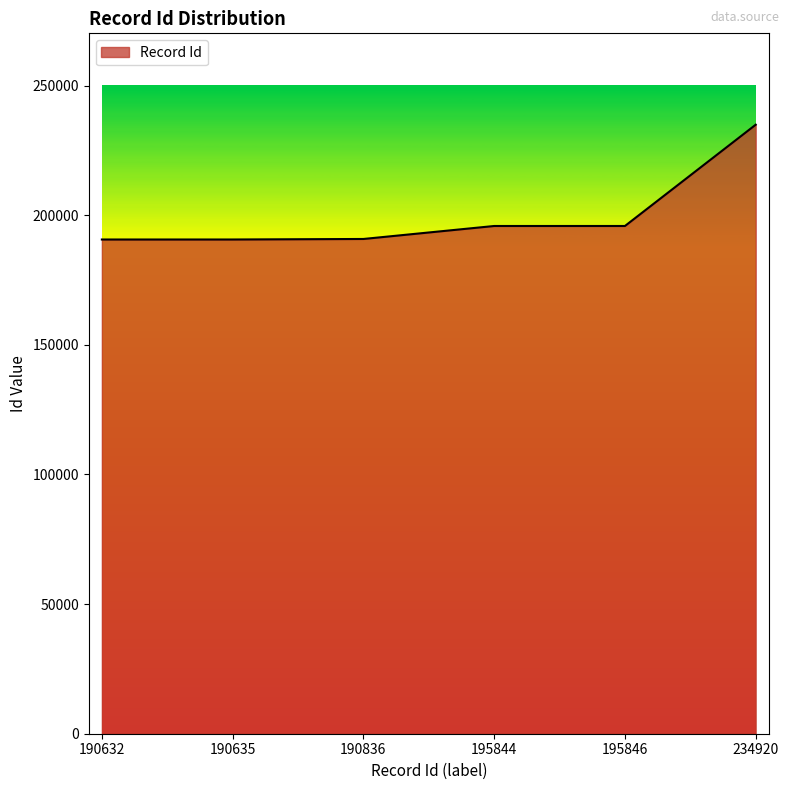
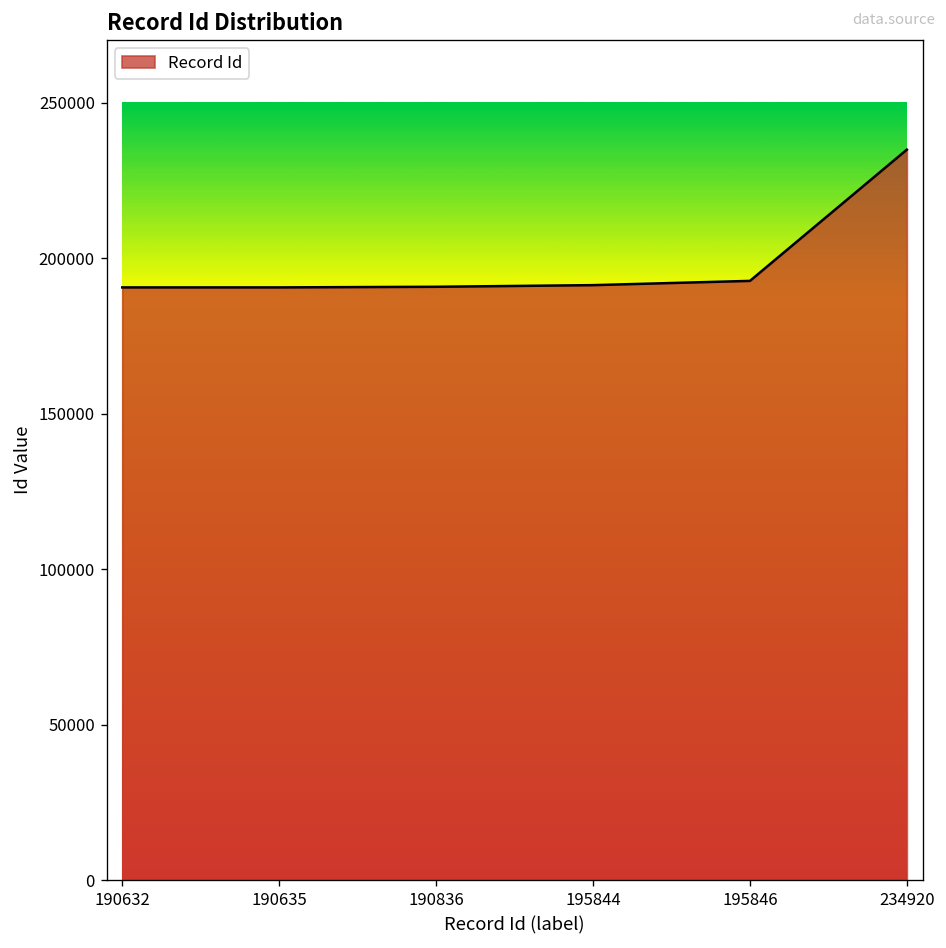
195844: 196000 -> 191000
195846: 196000 -> 193000
